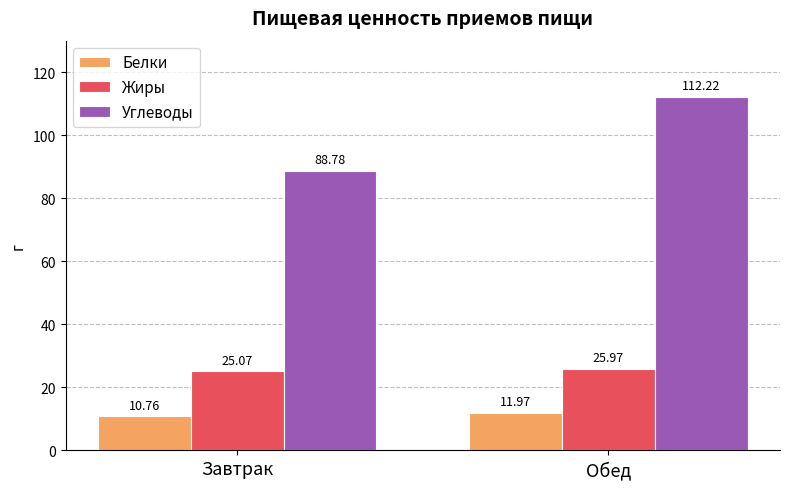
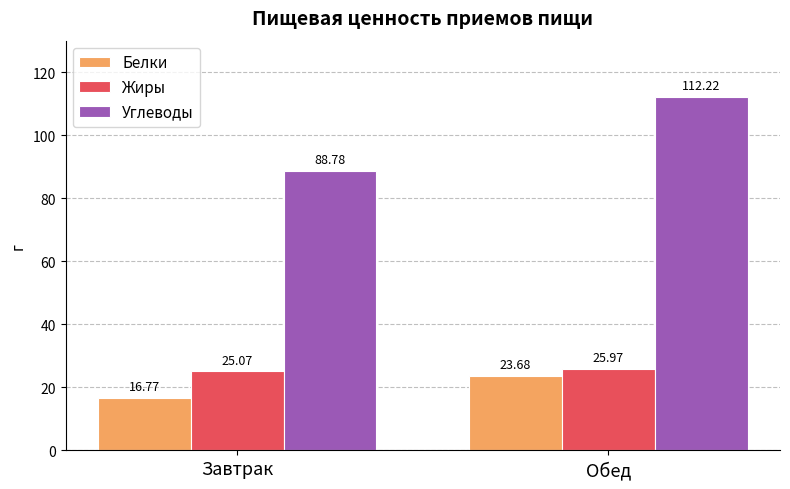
Белки, Завтрак: 10.76 -> 16.77
Белки, Обед: 11.97 -> 23.68
